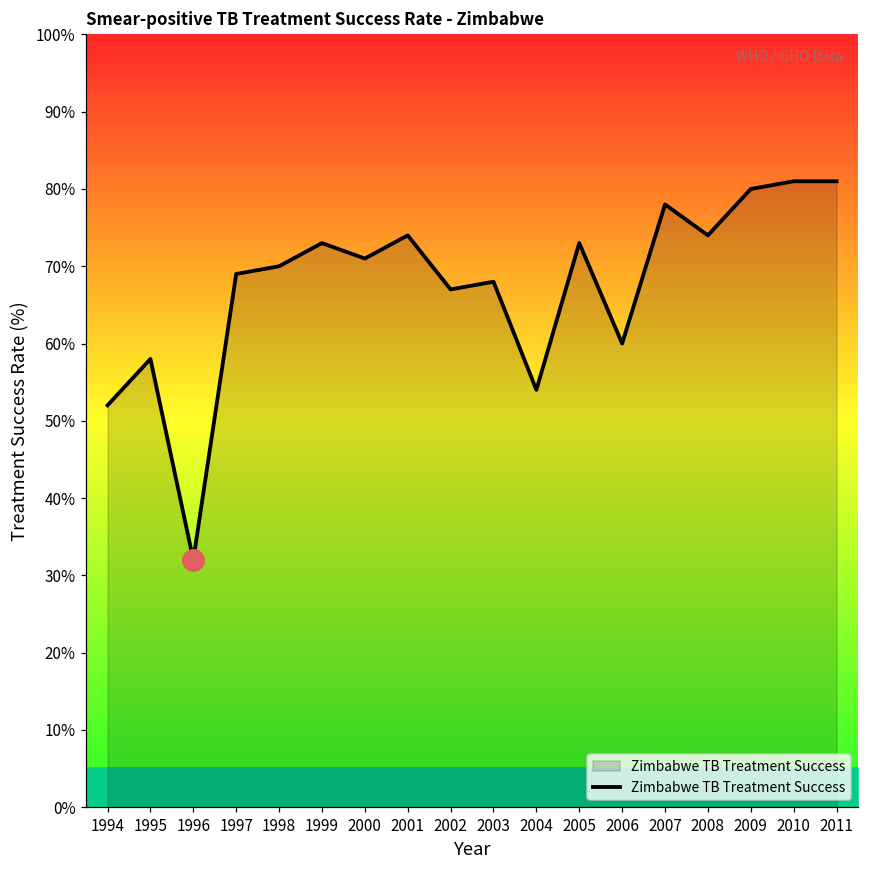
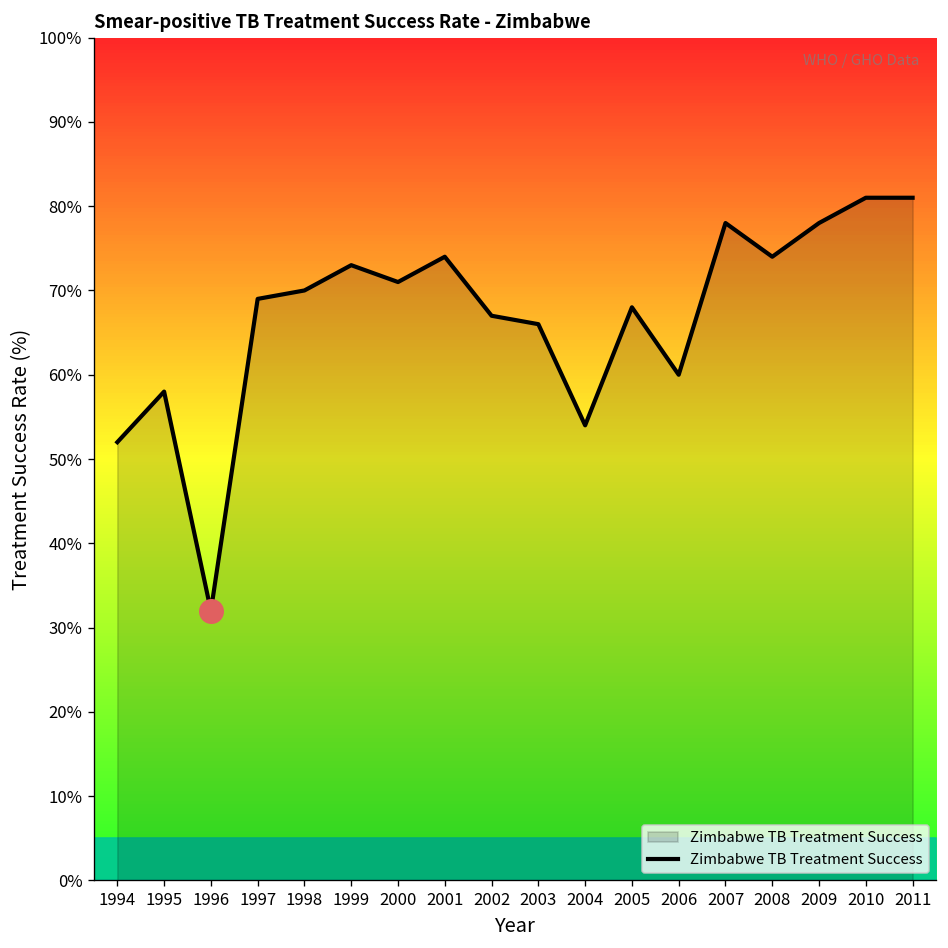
Zimbabwe TB Treatment Success, 2003: 68% -> 66%
Zimbabwe TB Treatment Success, 2005: 73% -> 68%
Zimbabwe TB Treatment Success, 2009: 80% -> 78%
